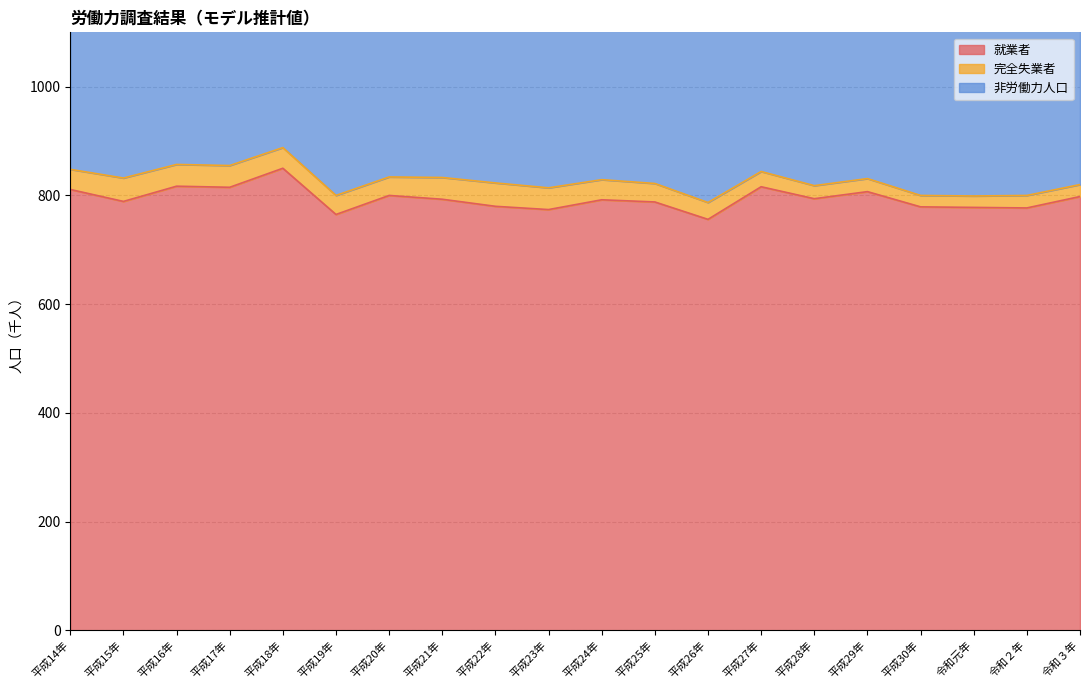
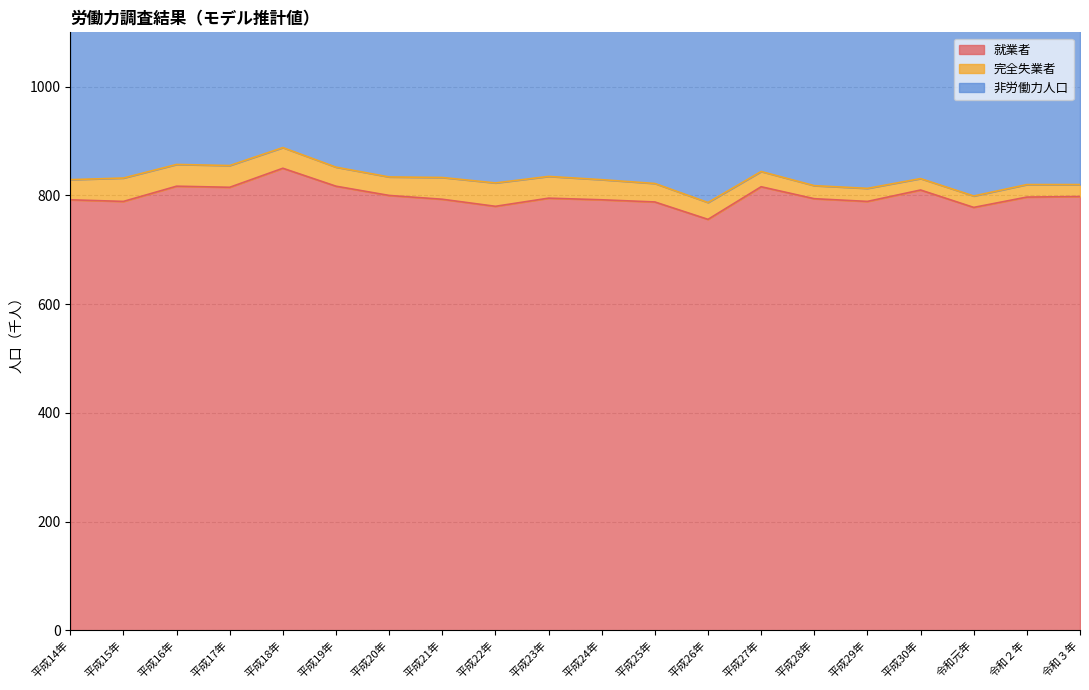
就業者, 平成14年: 810 -> 790
就業者, 平成19年: 770 -> 820
就業者, 平成23年: 770 -> 800
就業者, 平成29年: 810 -> 790
就業者, 平成30年: 780 -> 810
就業者, 令和２年: 780 -> 800
